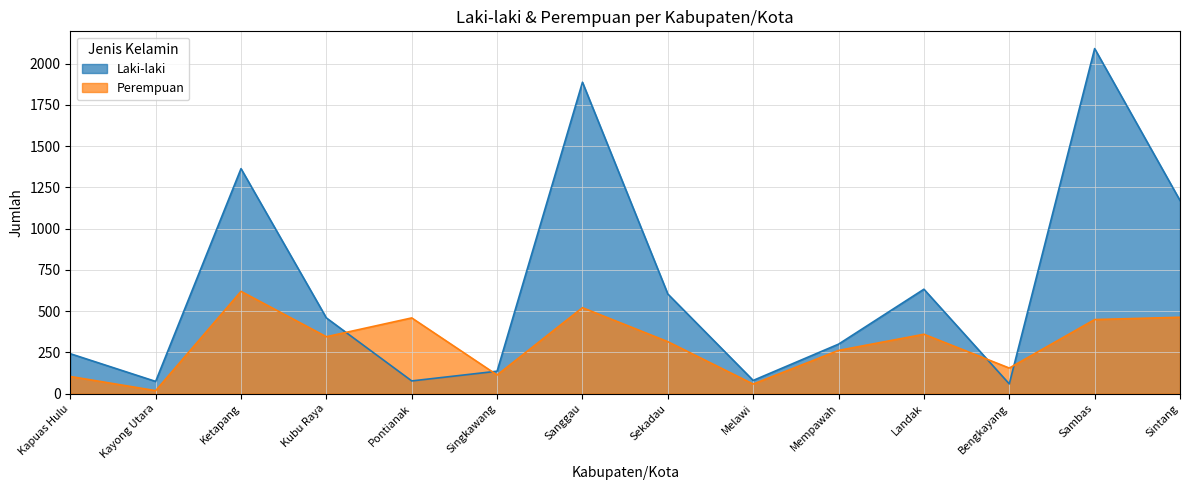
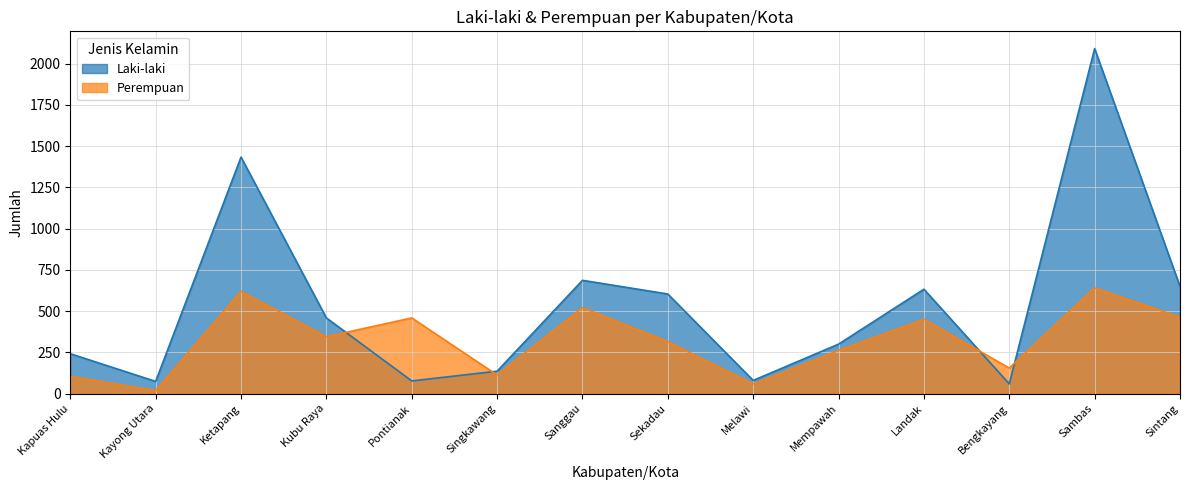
Laki-laki, Ketapang: 1360 -> 1430
Laki-laki, Sanggau: 1890 -> 690
Perempuan, Landak: 360 -> 450
Perempuan, Sambas: 450 -> 640
Laki-laki, Sintang: 1170 -> 650
